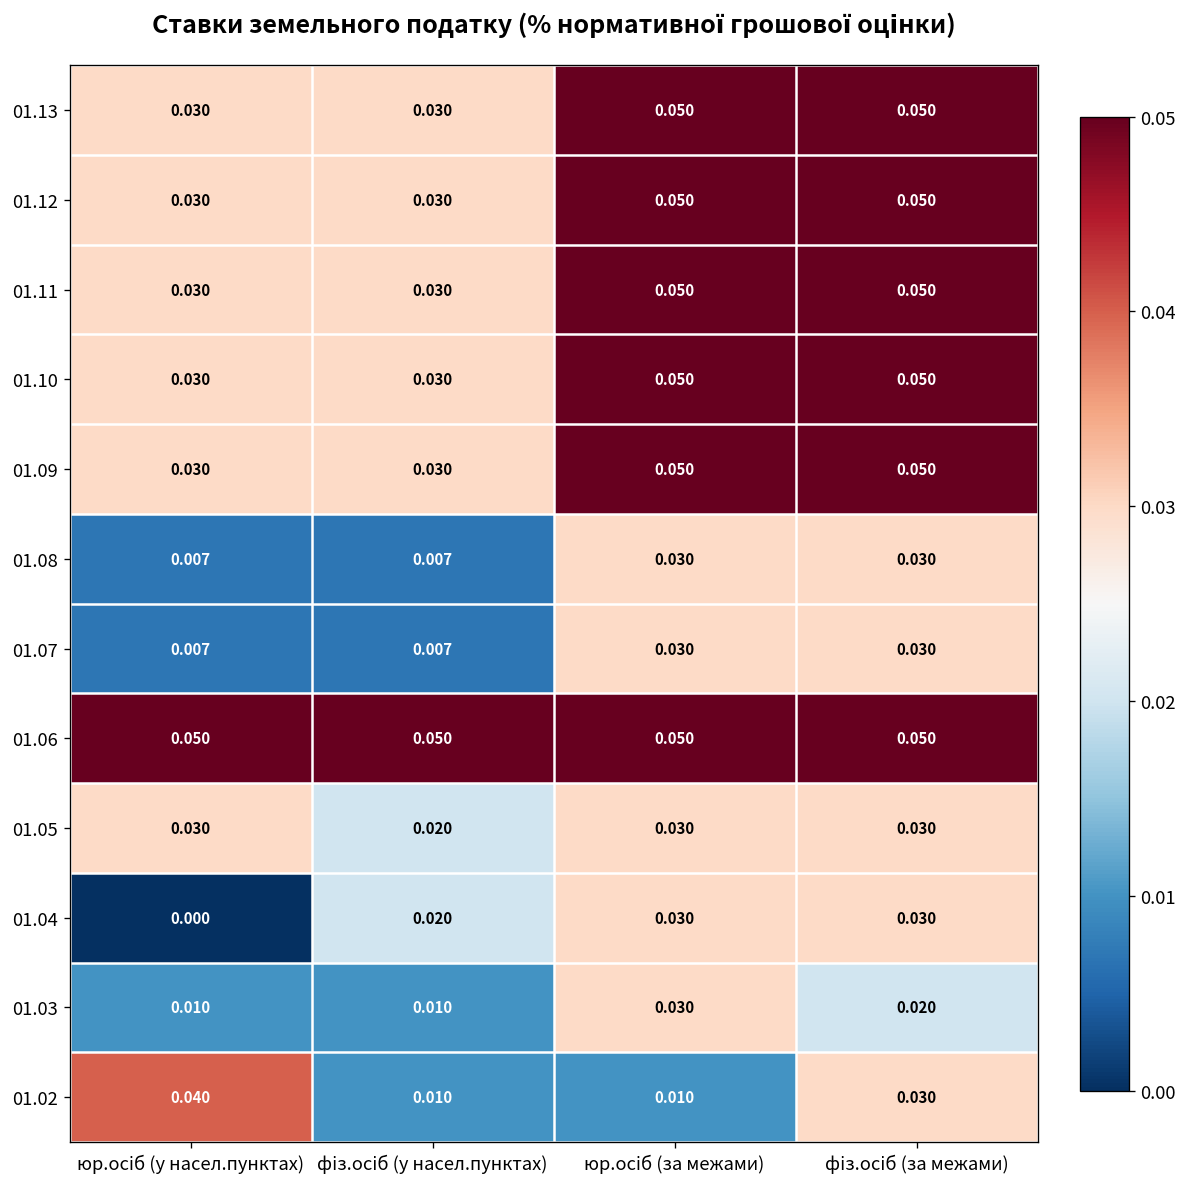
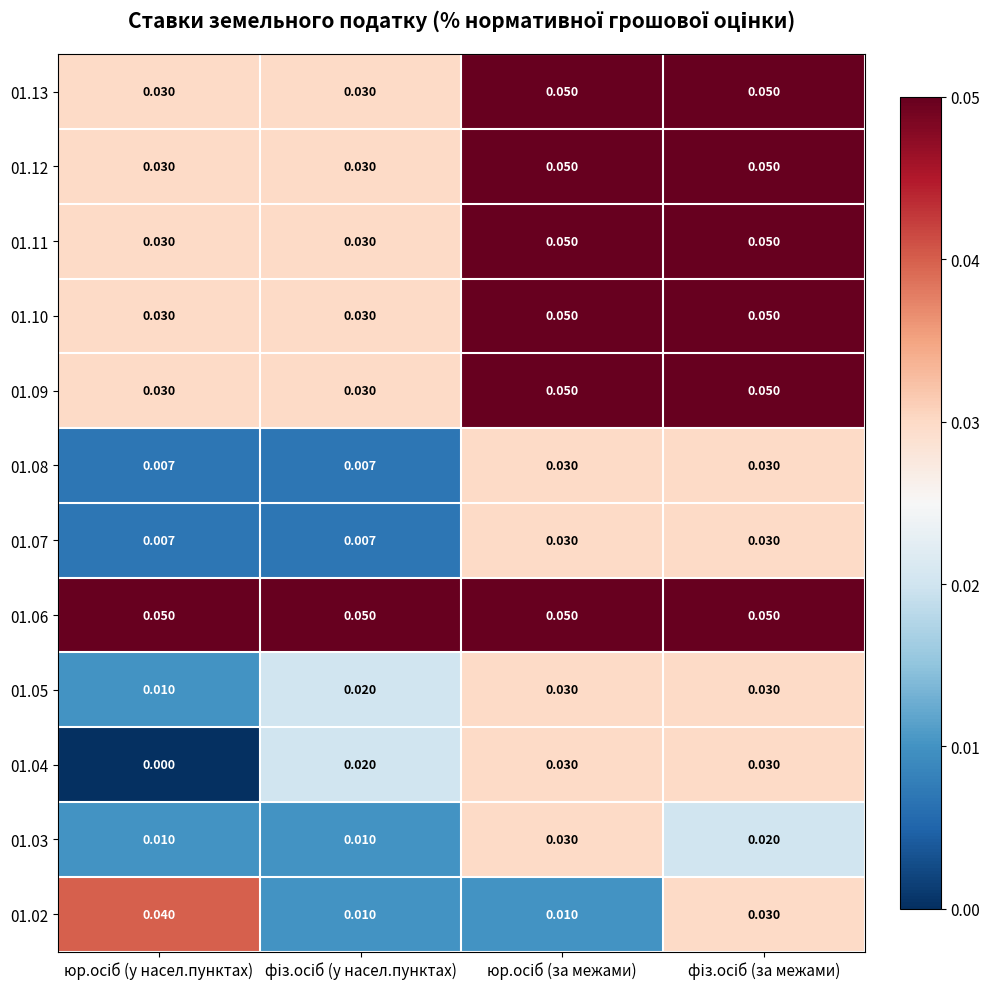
01.05, юр.осіб (у насел.пунктах): 0.030 -> 0.010
